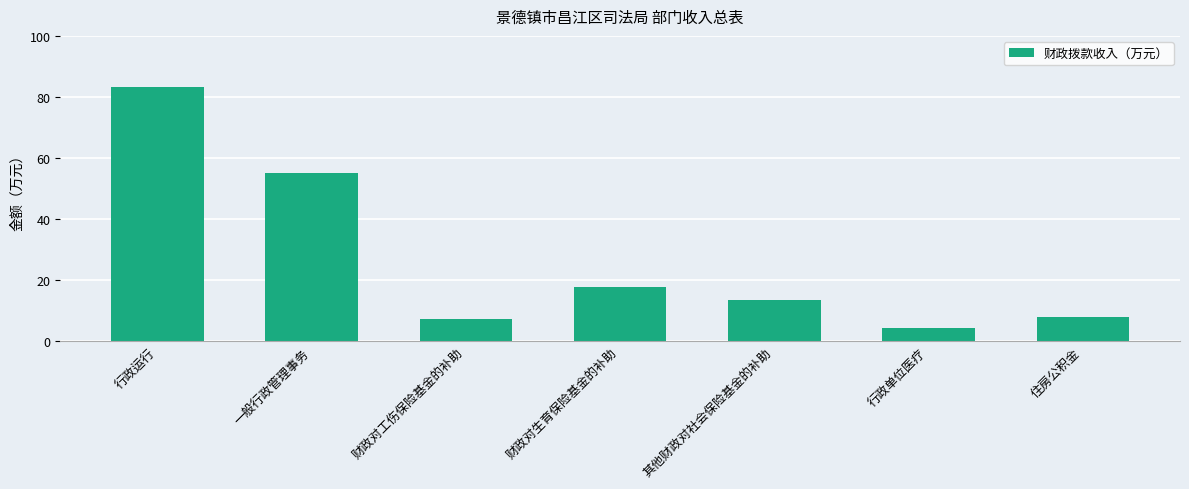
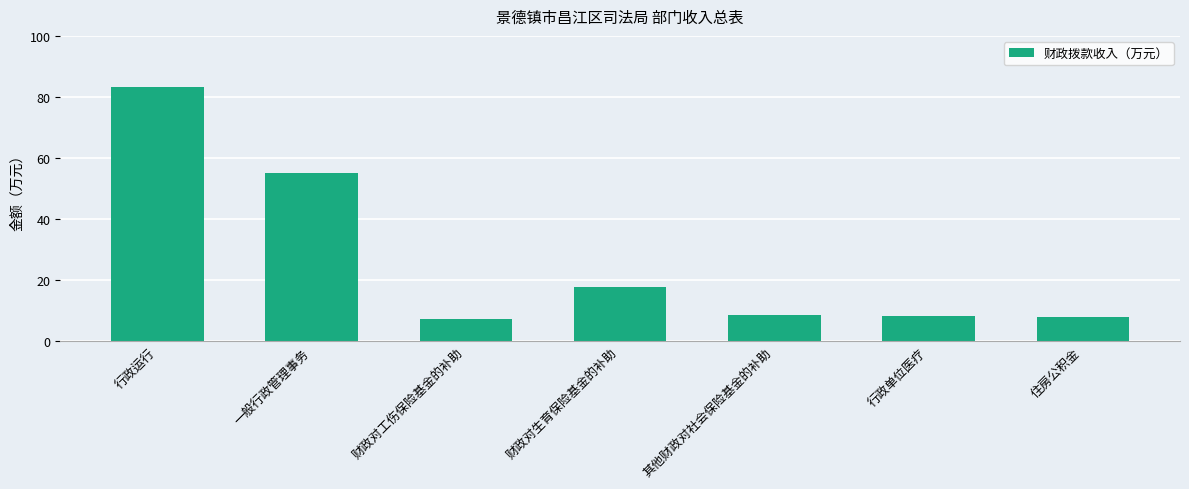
其他财政对社会保险基金的补助: 13 -> 9
行政单位医疗: 4 -> 8
